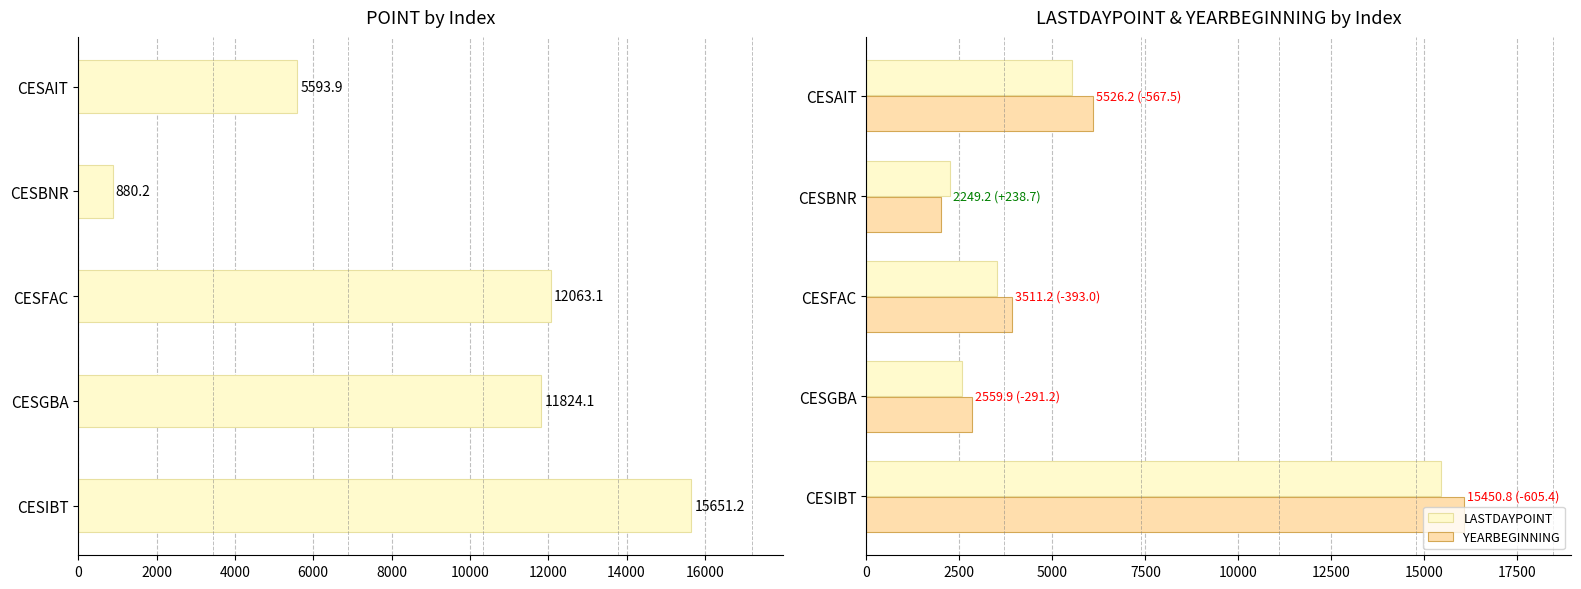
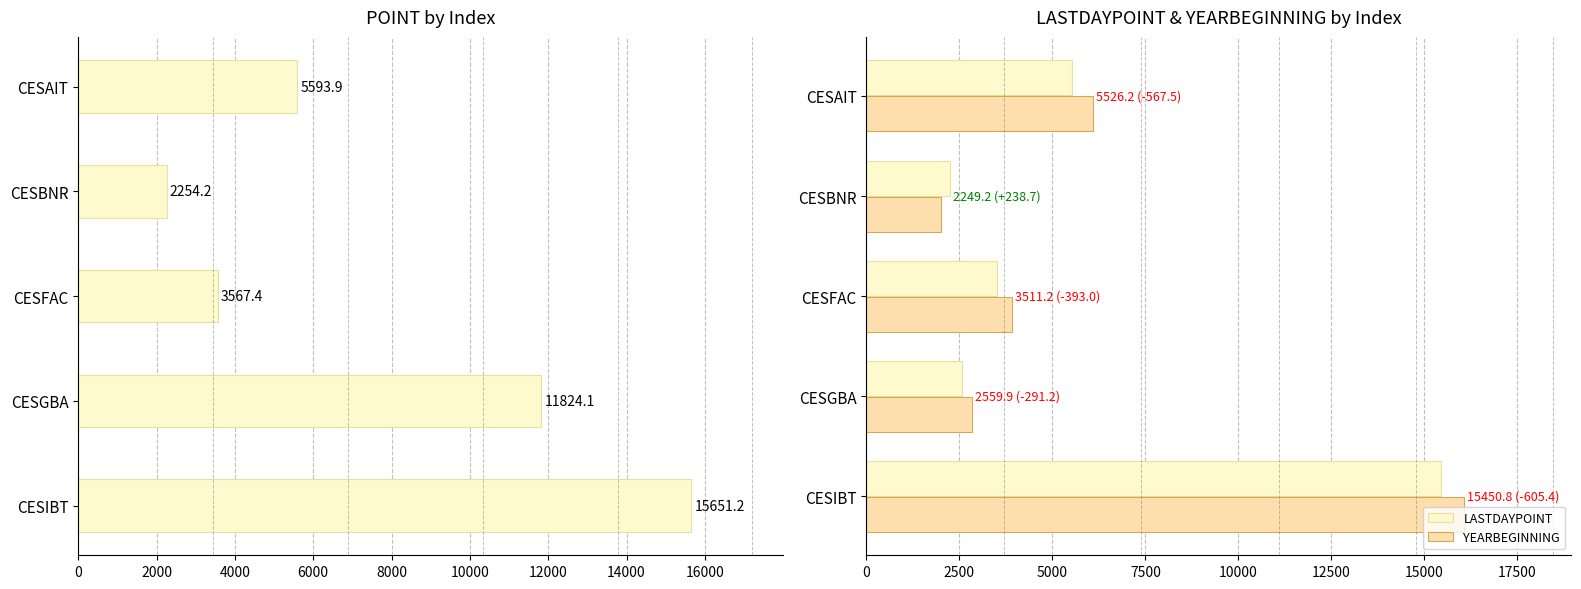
POINT by Index, CESBNR: 880.2 -> 2254.2
POINT by Index, CESFAC: 12063.1 -> 3567.4
